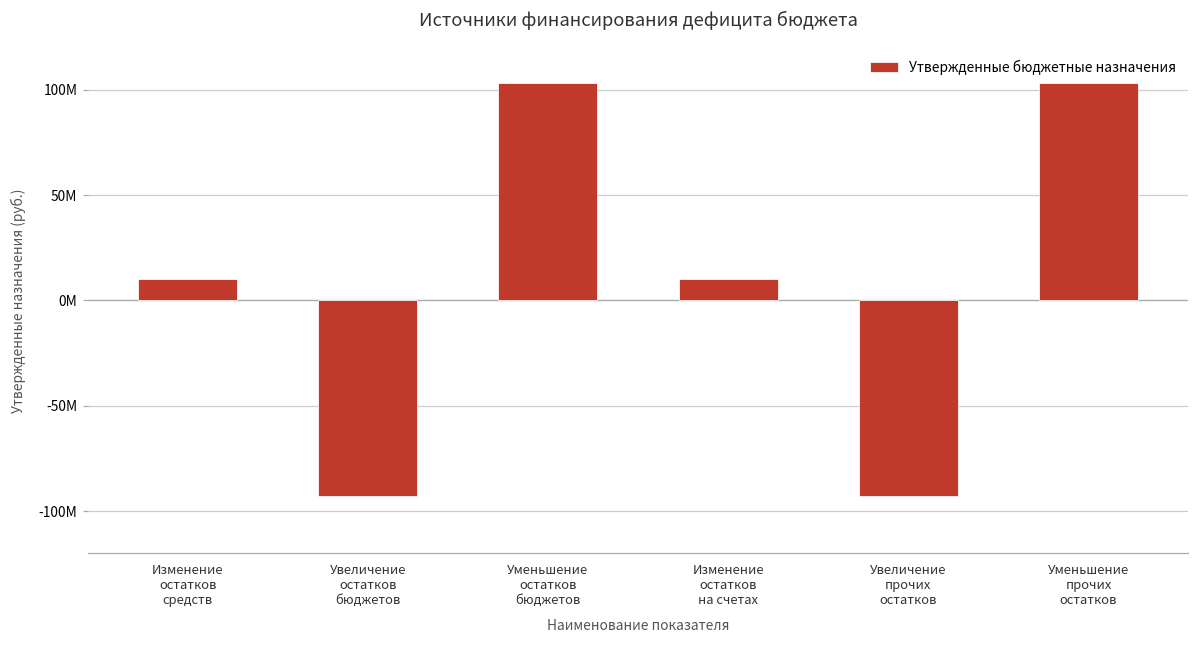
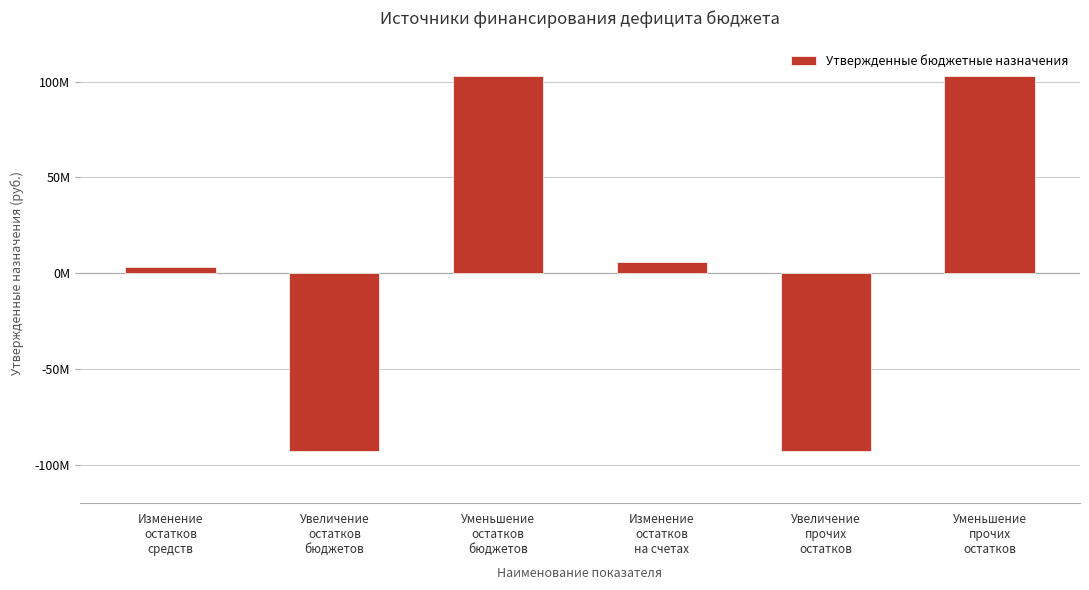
Изменение остатков средств: 10000000 -> 3000000
Изменение остатков на счетах: 10000000 -> 6000000
